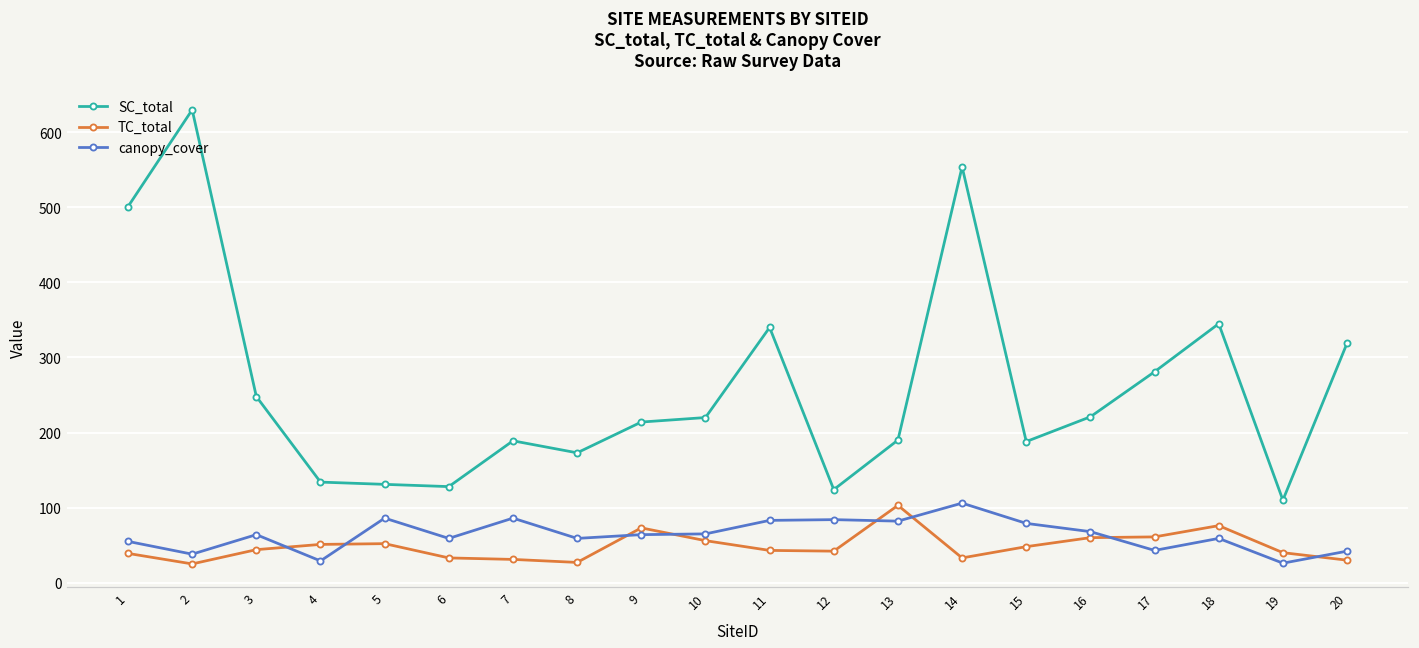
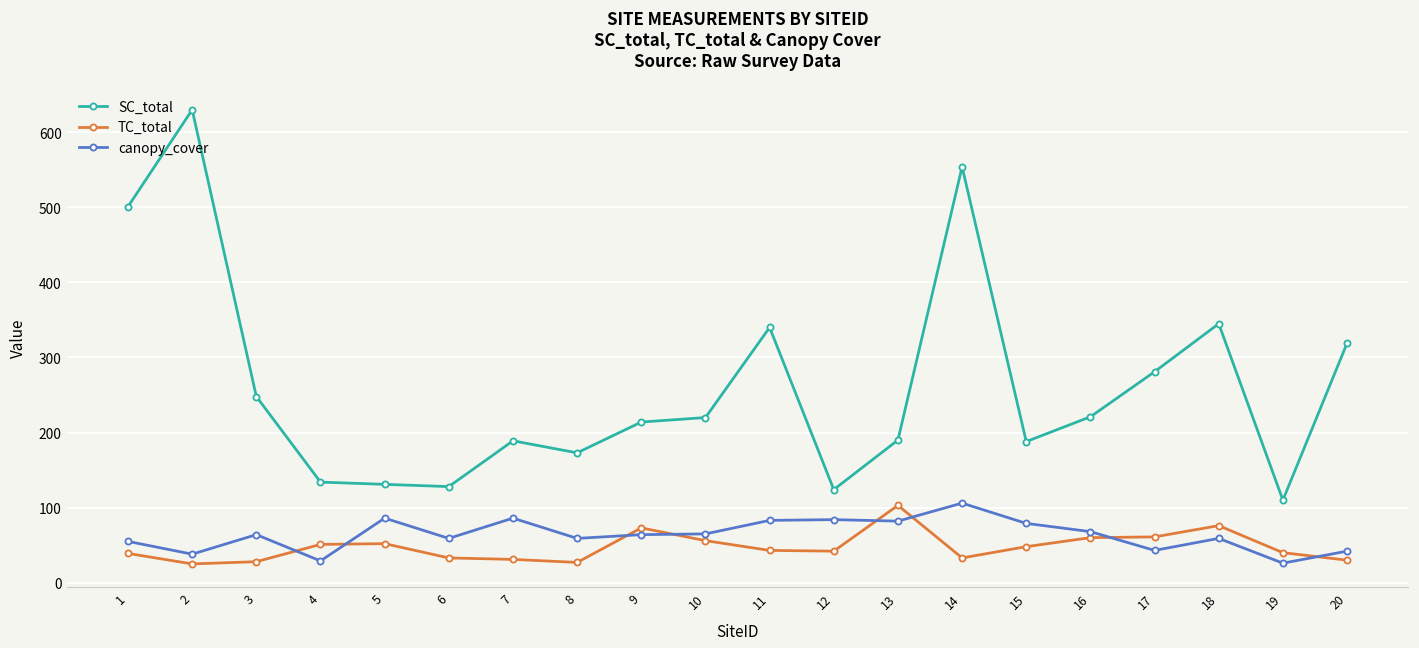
TC_total, 3: 40 -> 30
